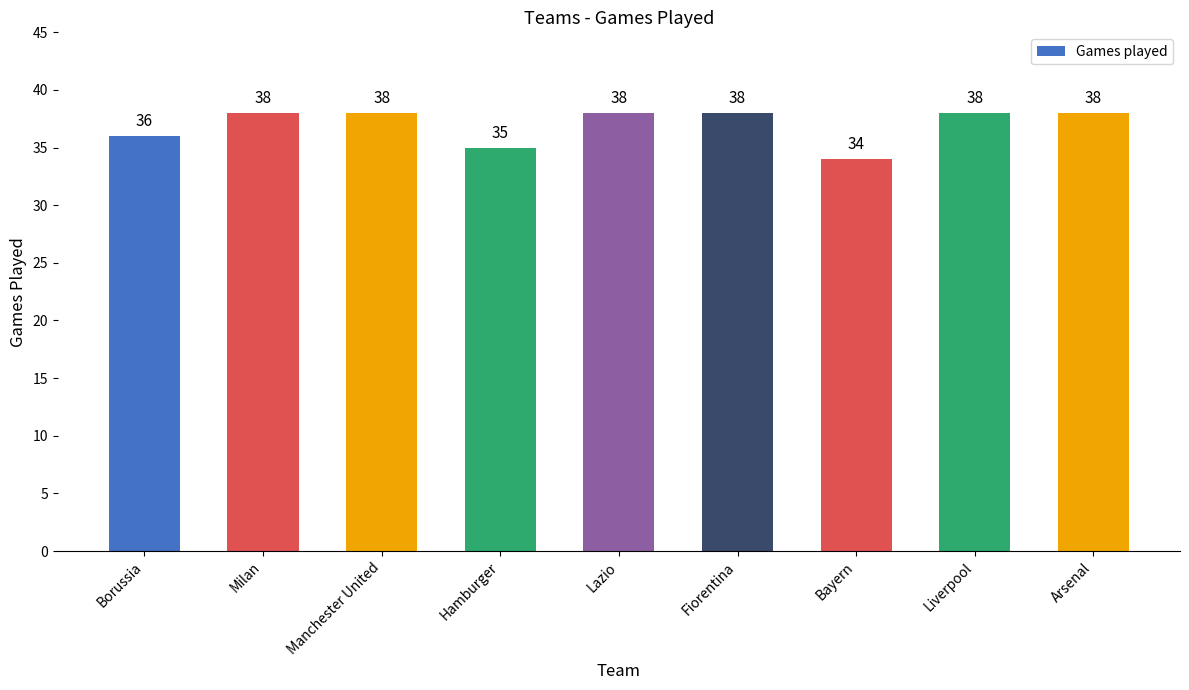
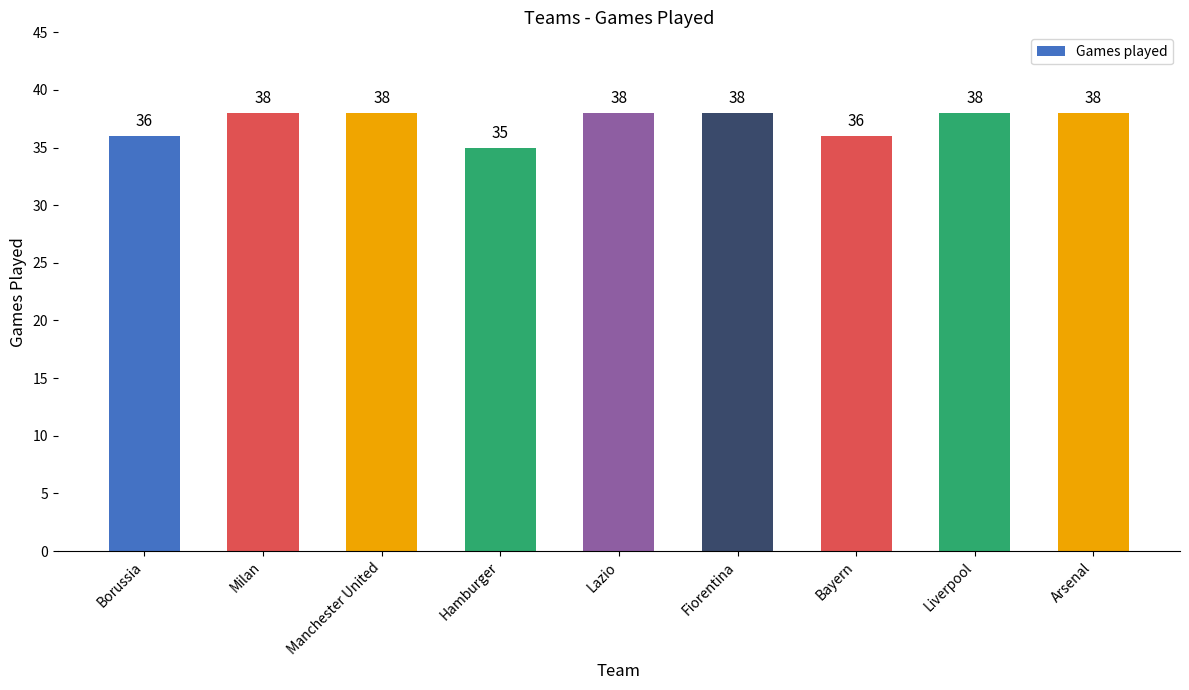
Bayern: 34 -> 36
